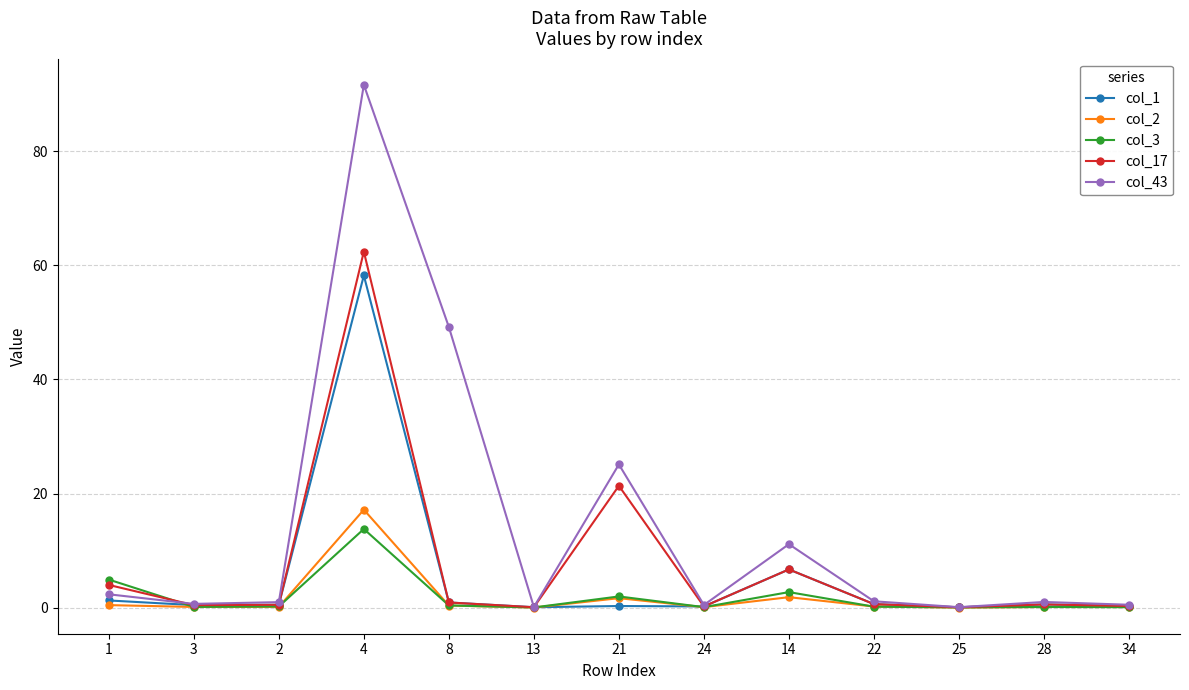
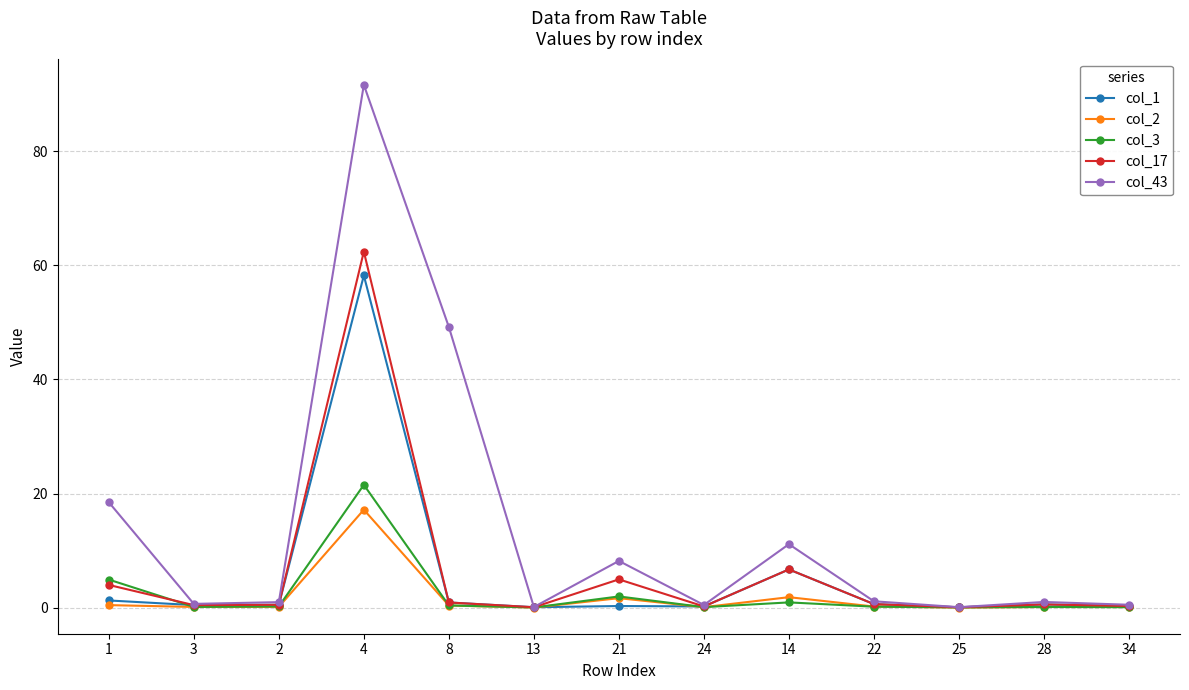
col_43, 1: 2 -> 18
col_3, 4: 14 -> 22
col_17, 21: 21 -> 5
col_43, 21: 25 -> 8
col_3, 14: 3 -> 1
